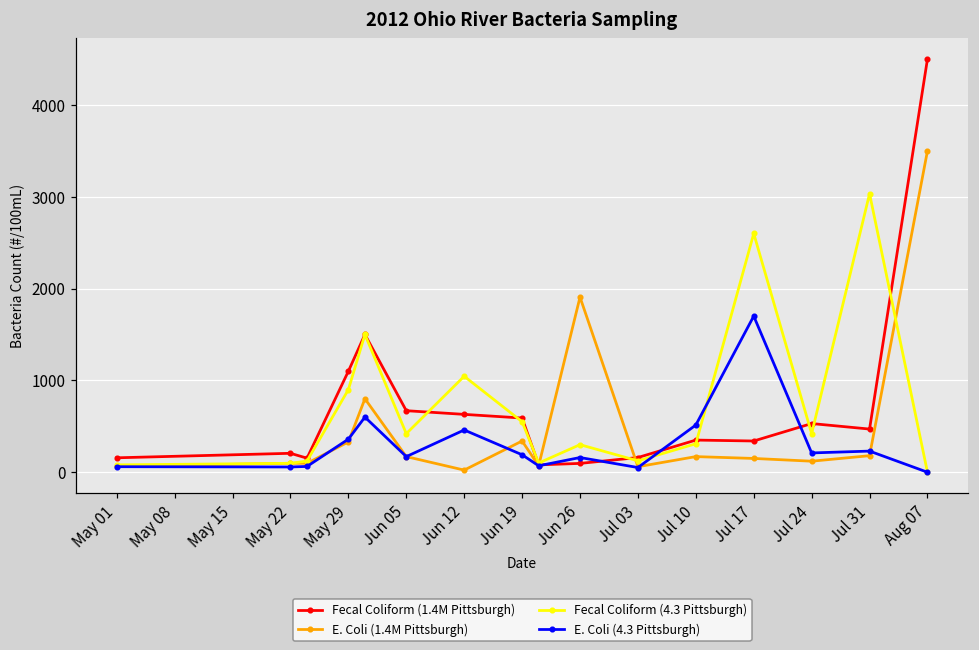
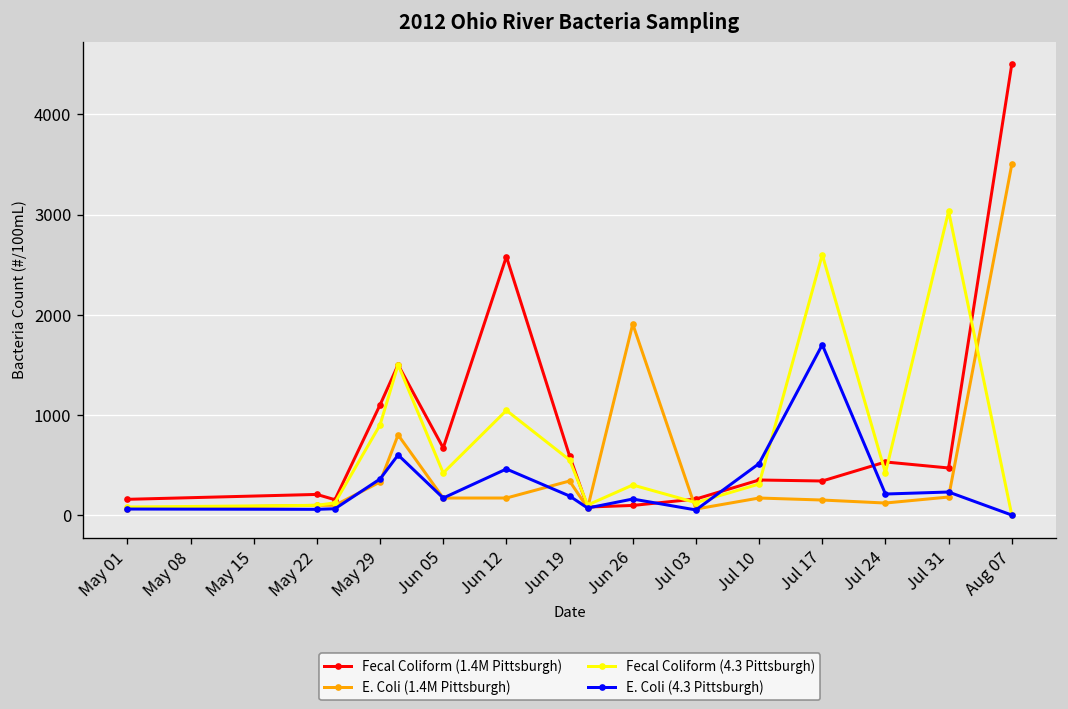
Fecal Coliform (1.4M Pittsburgh), Jun 12: 600 -> 2600
E. Coli (1.4M Pittsburgh), Jun 12: 0 -> 200
